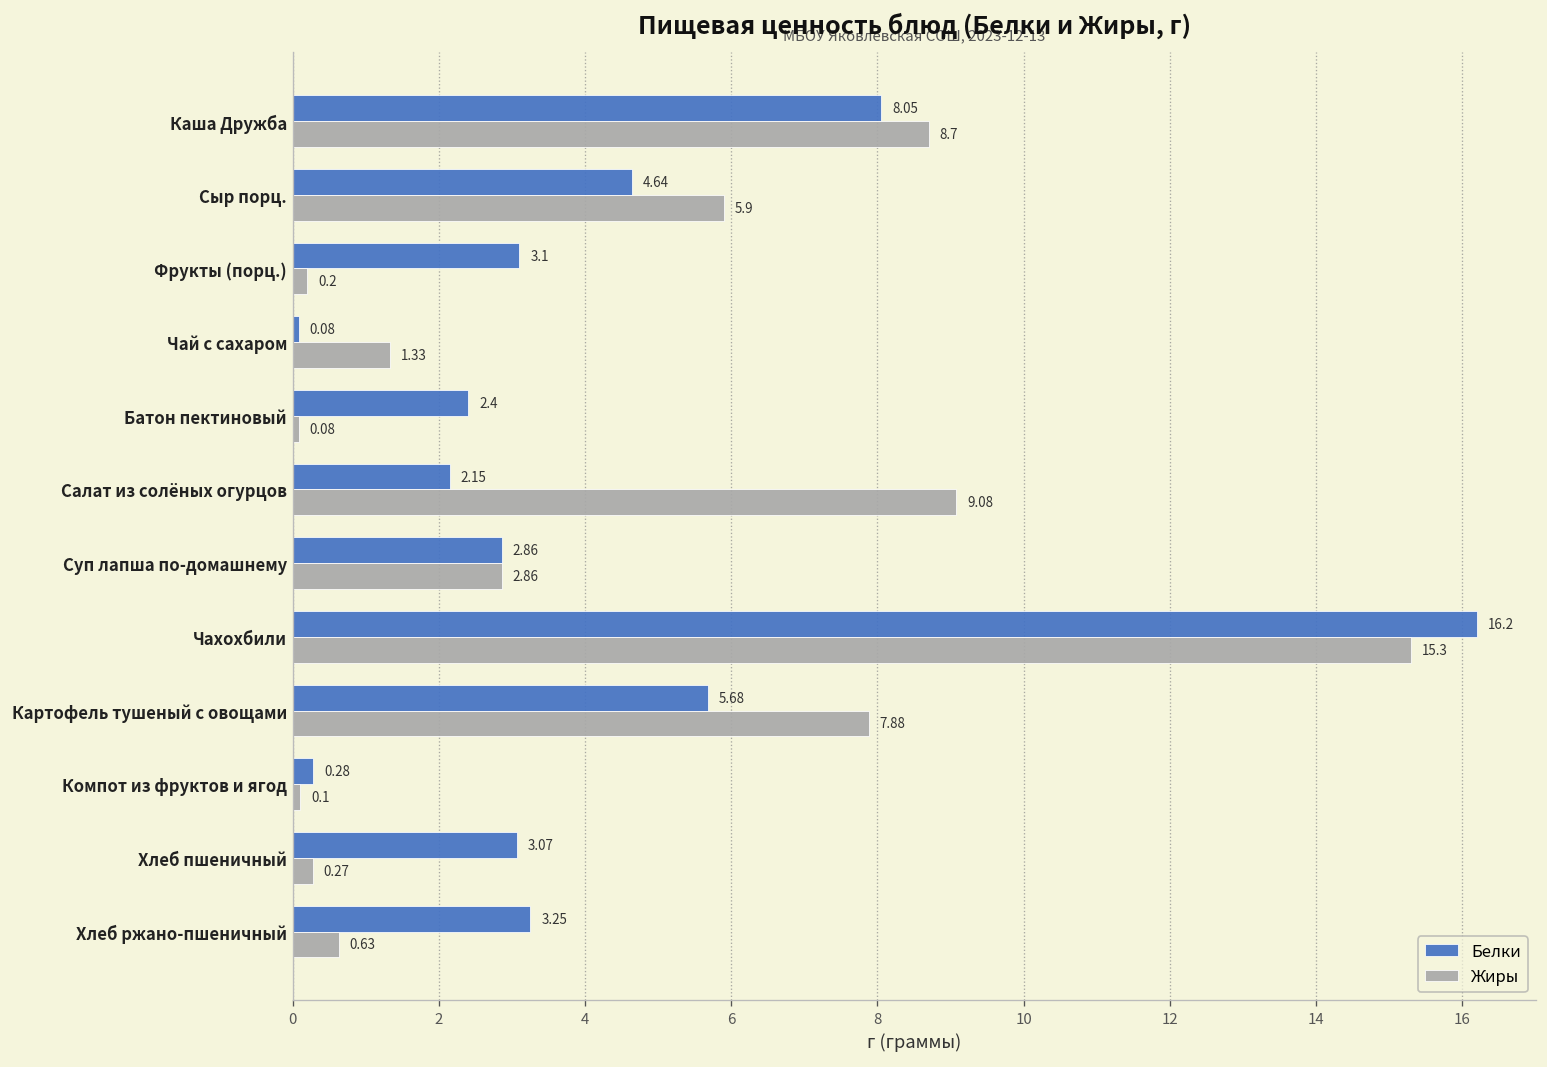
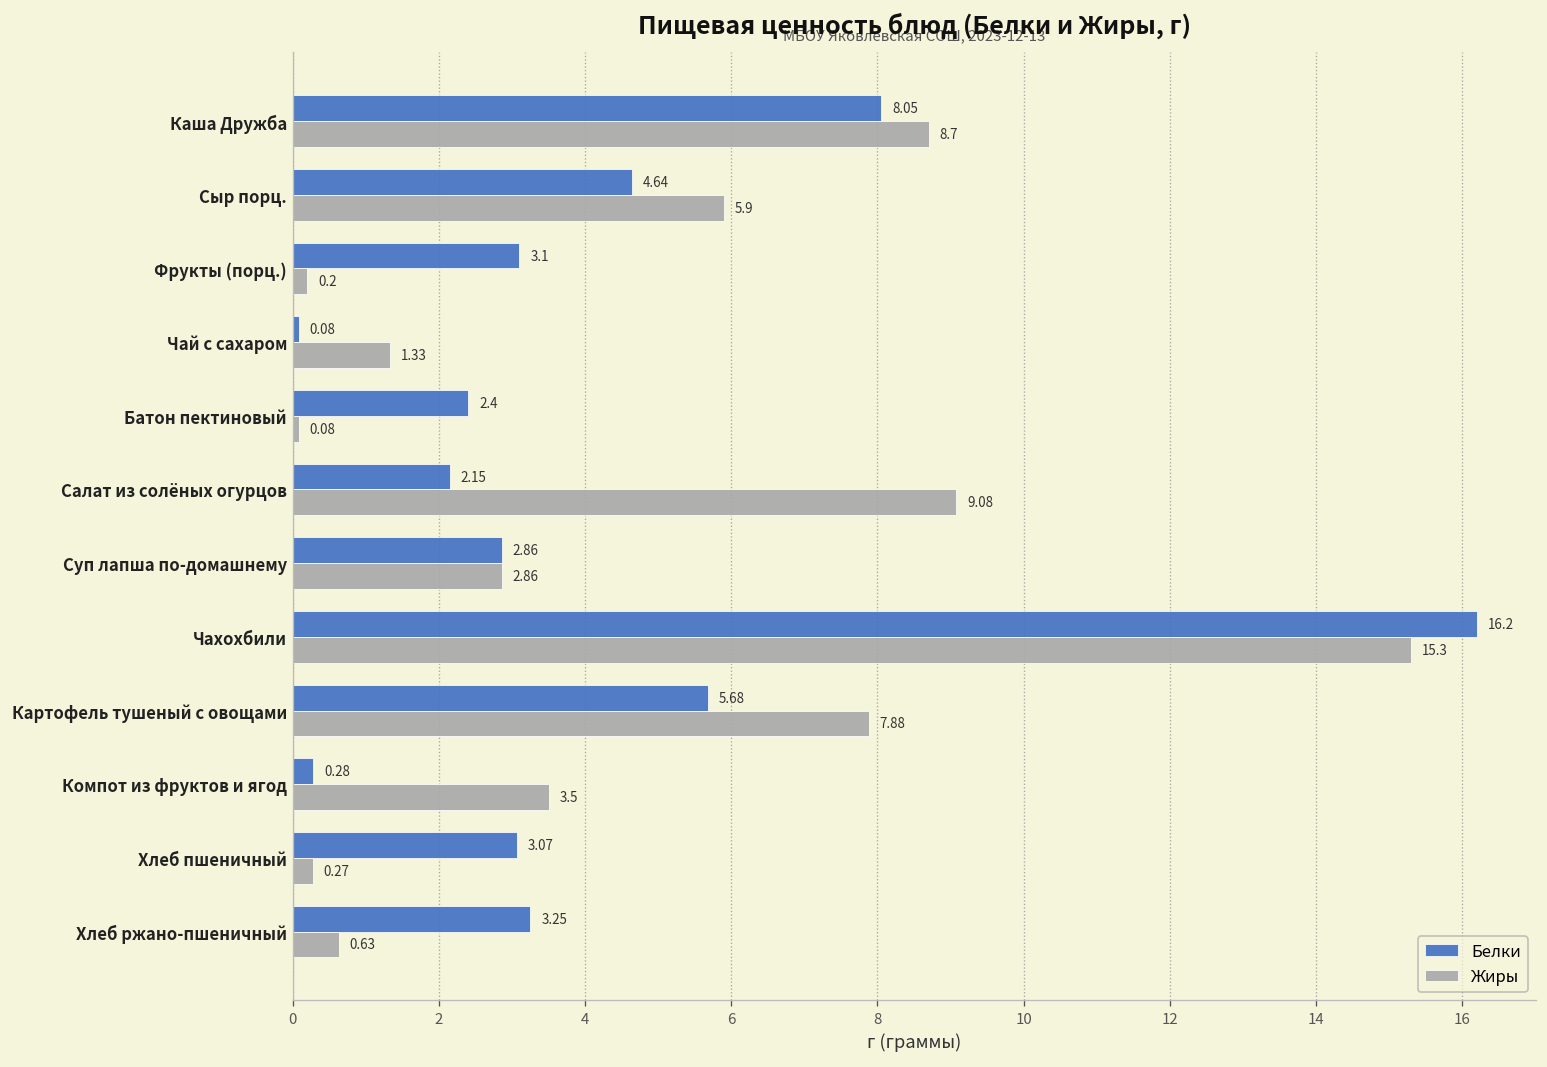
Жиры, Компот из фруктов и ягод: 0.1 -> 3.5
